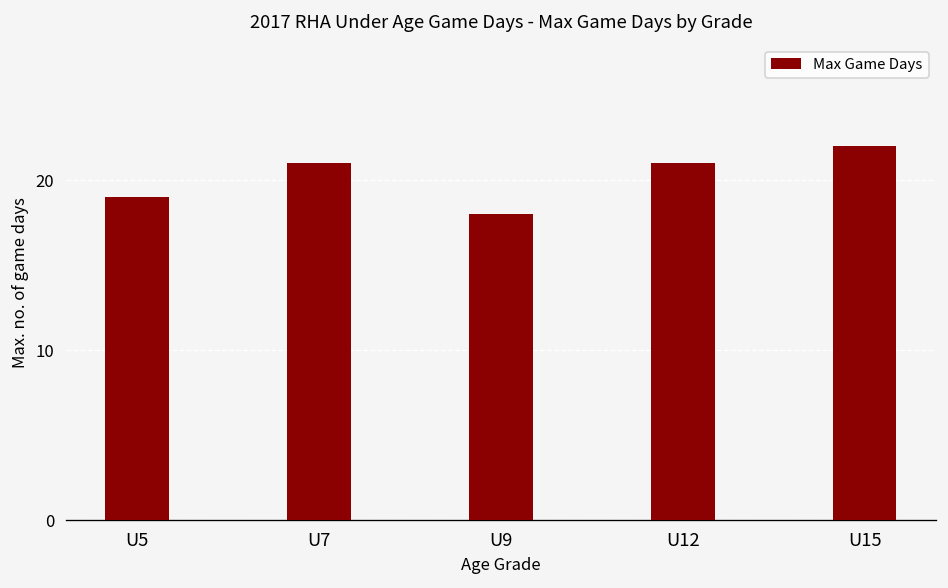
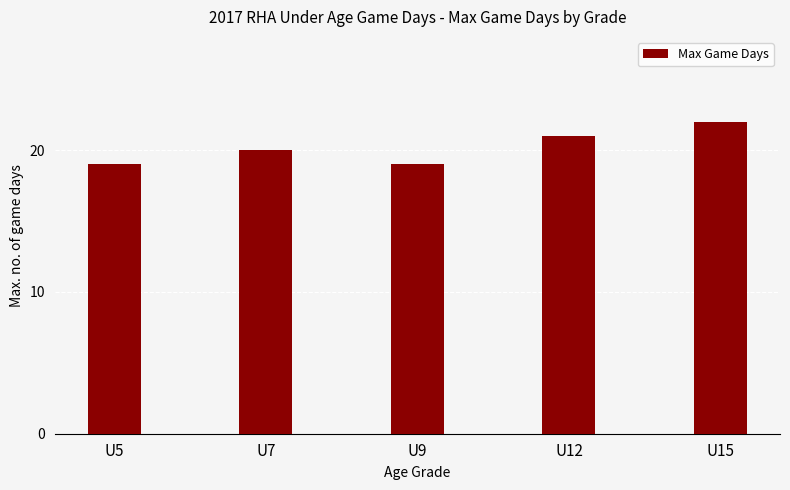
U7: 21 -> 20
U9: 18 -> 19
